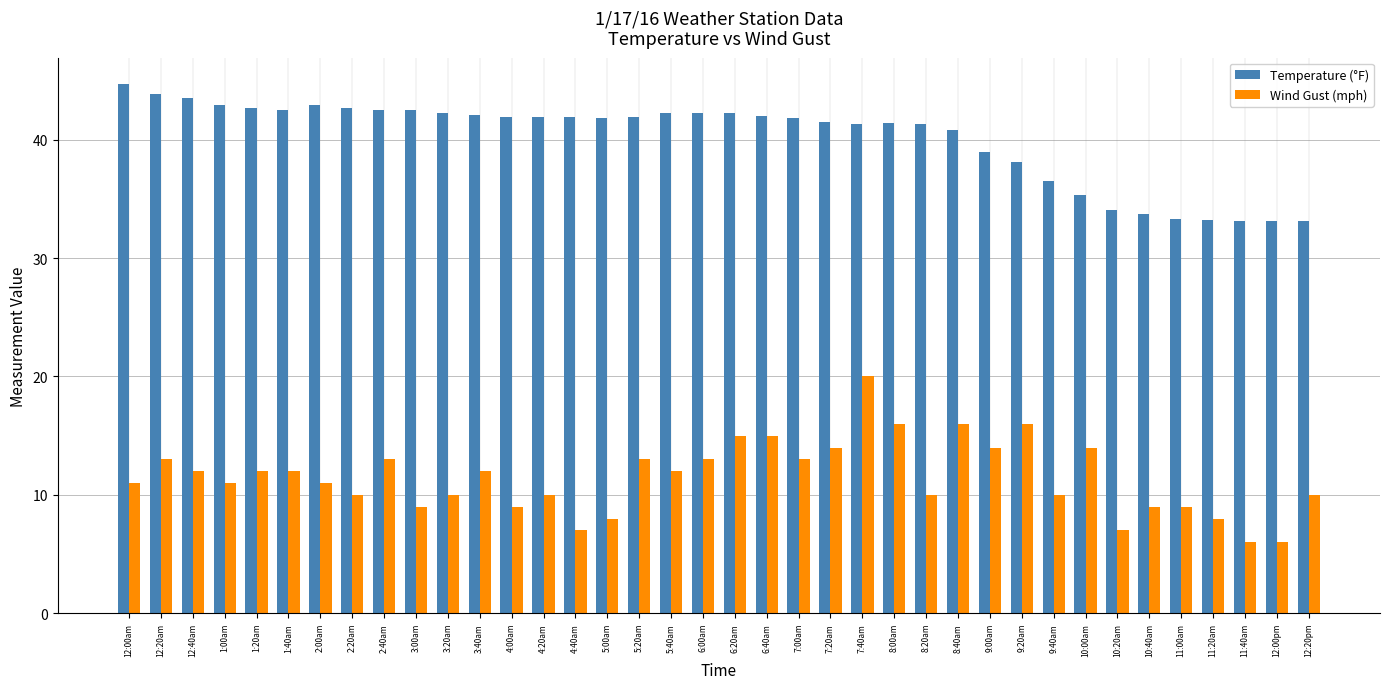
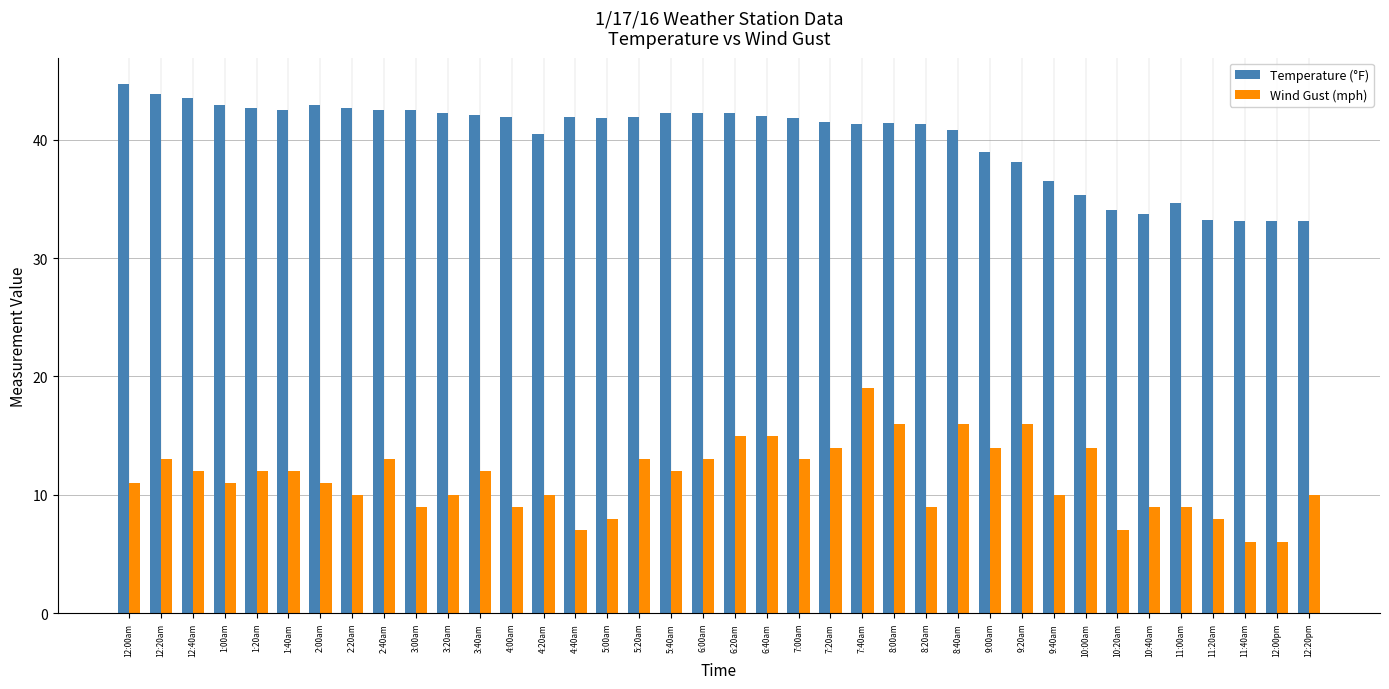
Temperature (°F), 4:20am: 41.9 -> 40.5
Wind Gust (mph), 7:40am: 20 -> 19
Wind Gust (mph), 8:20am: 10 -> 9
Temperature (°F), 11:00am: 33.3 -> 34.7
